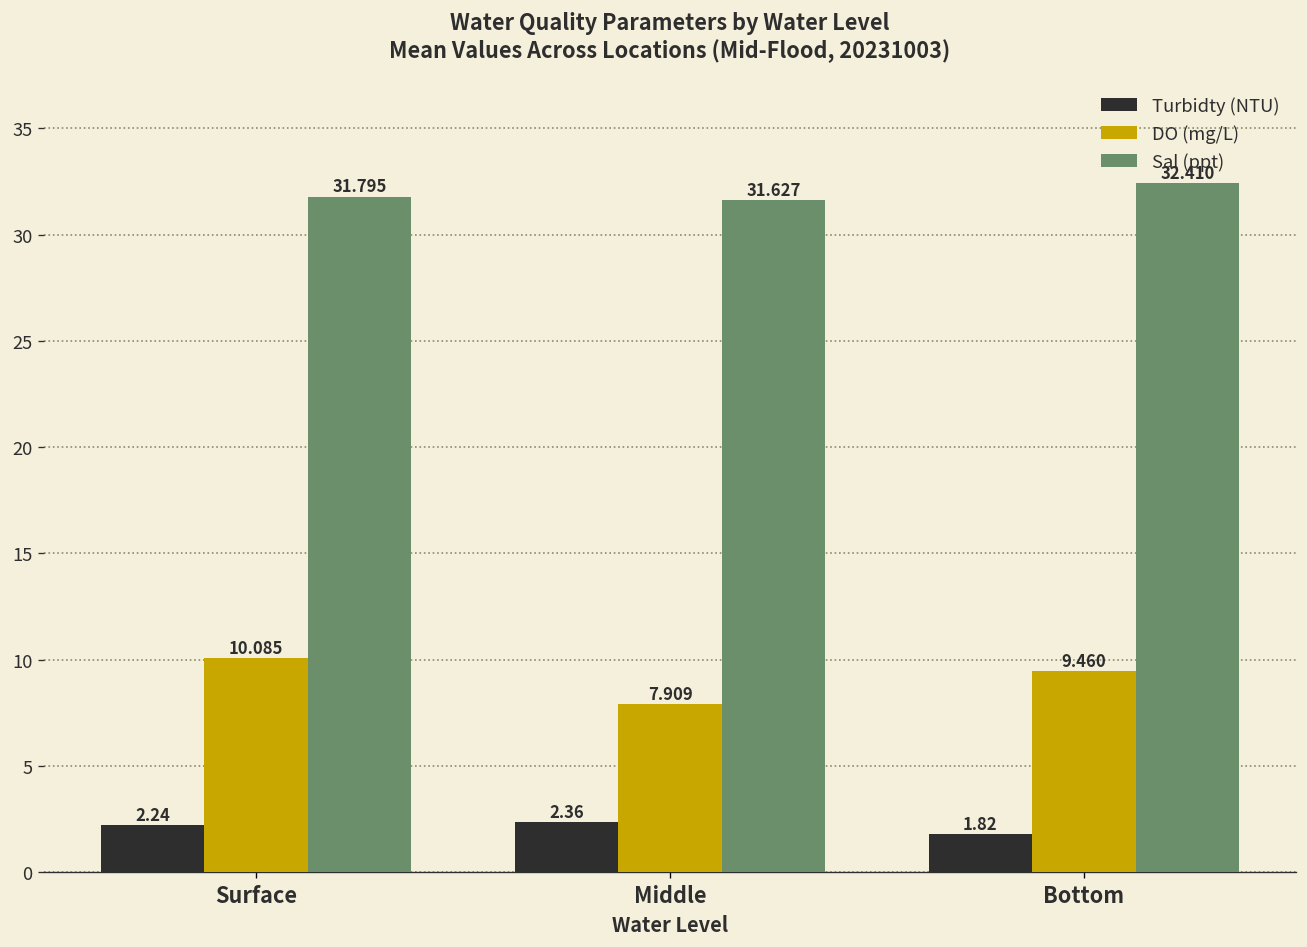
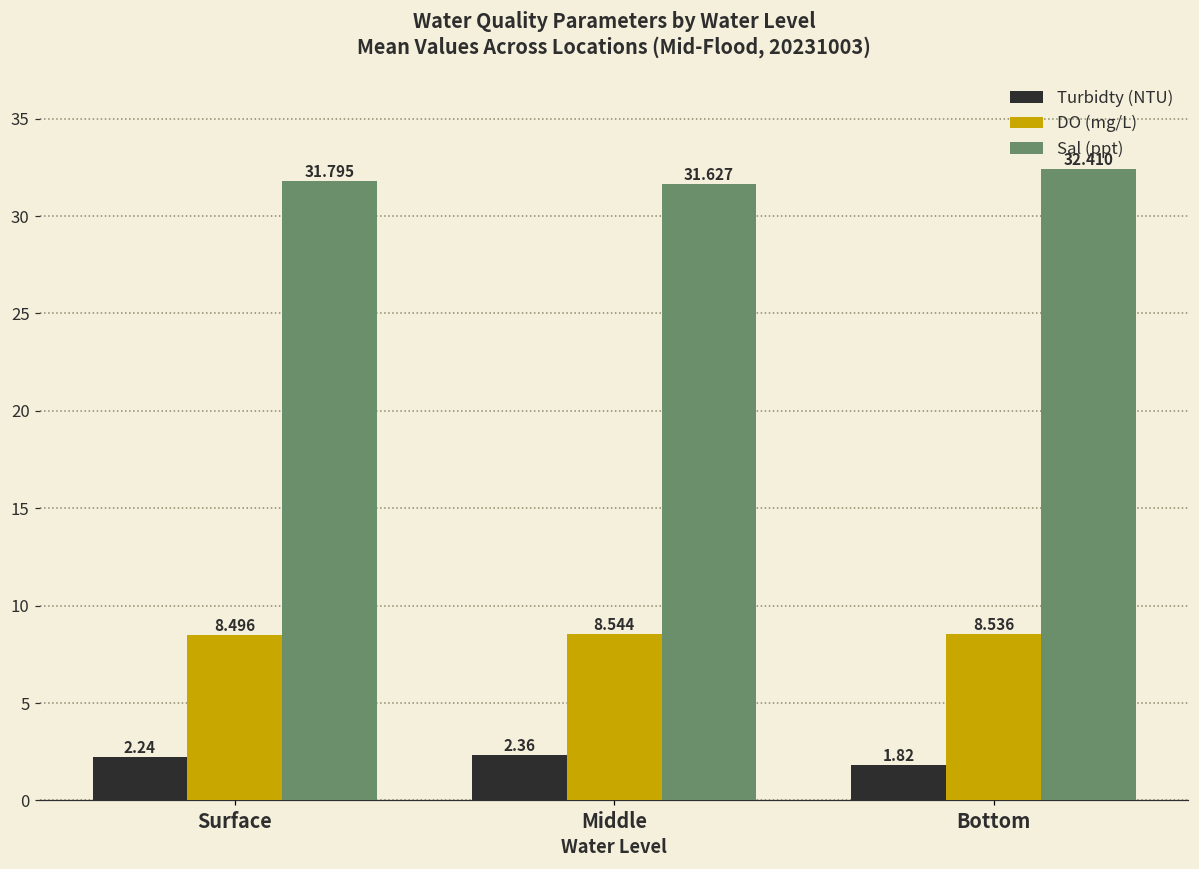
DO (mg/L), Surface: 10.085 -> 8.496
DO (mg/L), Middle: 7.909 -> 8.544
DO (mg/L), Bottom: 9.460 -> 8.536
